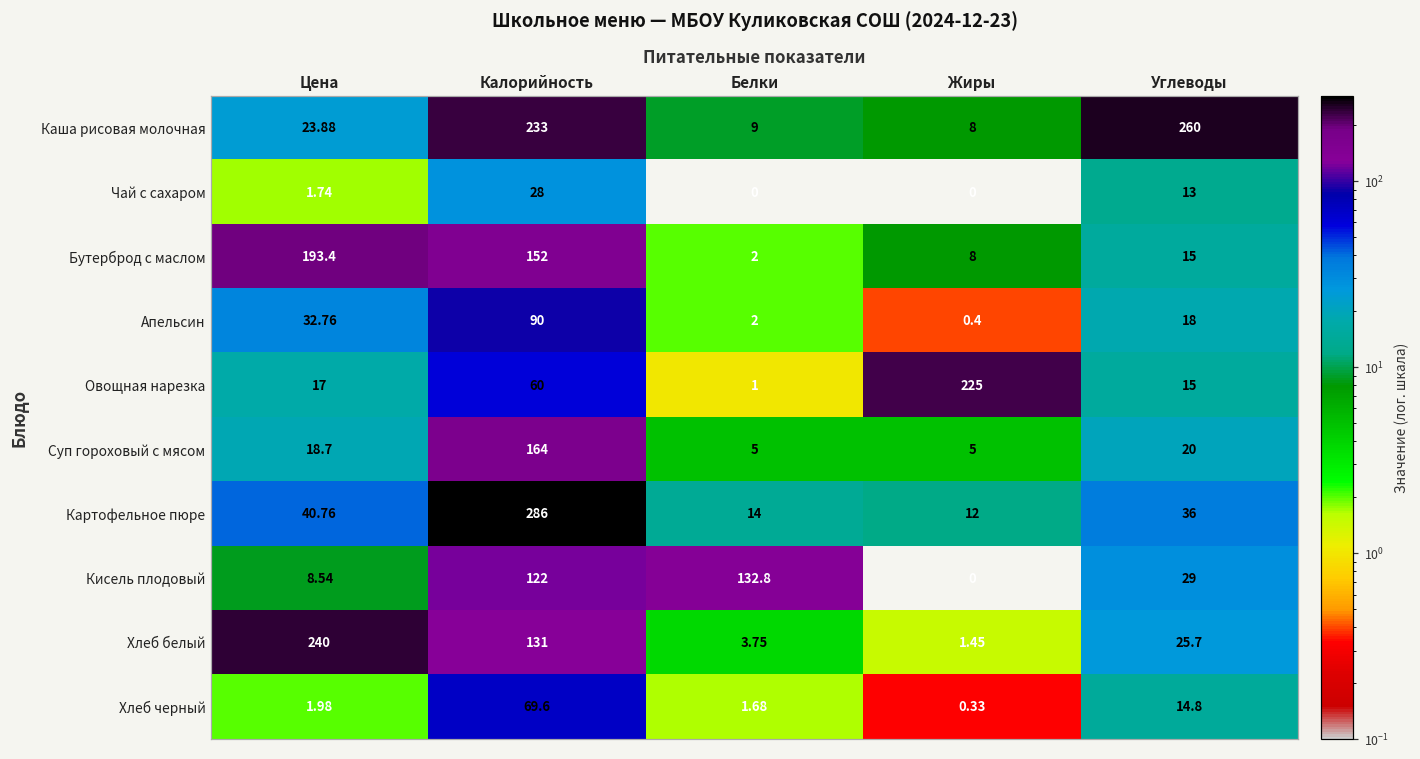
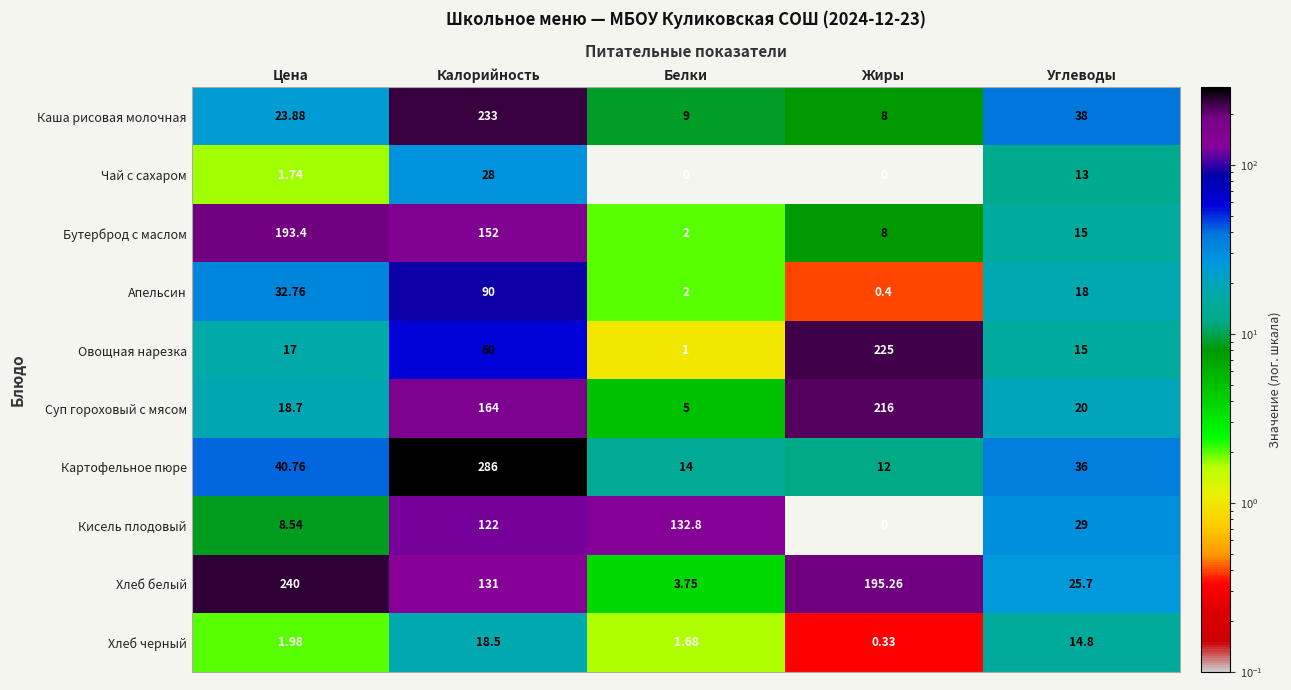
Каша рисовая молочная, Углеводы: 260 -> 38
Суп гороховый с мясом, Жиры: 5 -> 216
Хлеб белый, Жиры: 1.45 -> 195.26
Хлеб черный, Калорийность: 69.6 -> 18.5
